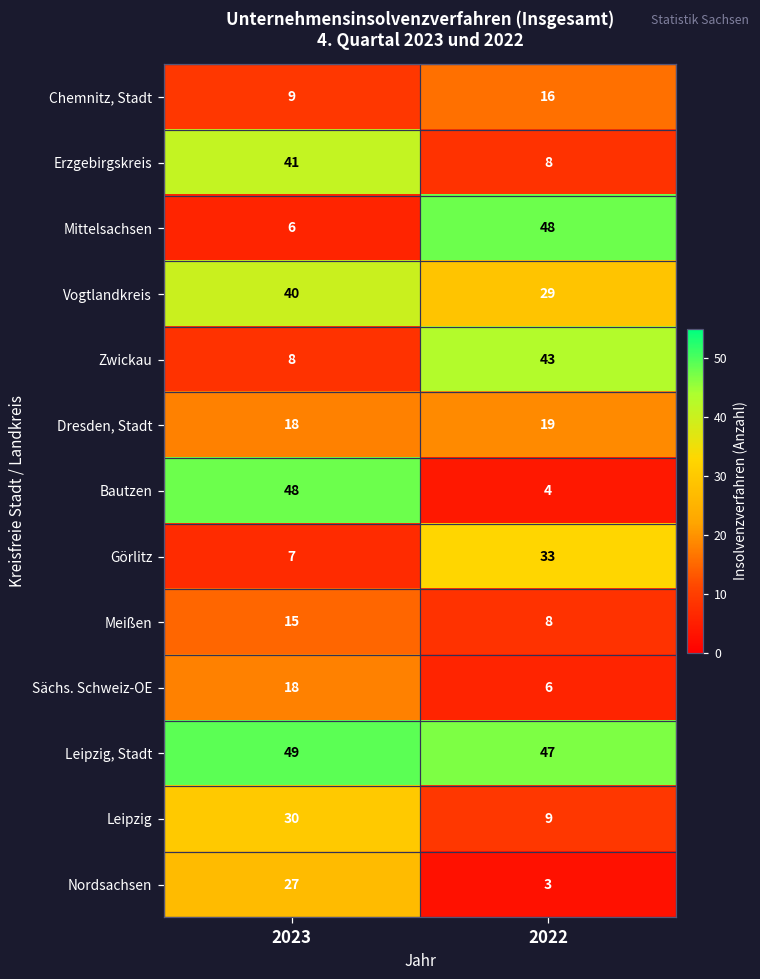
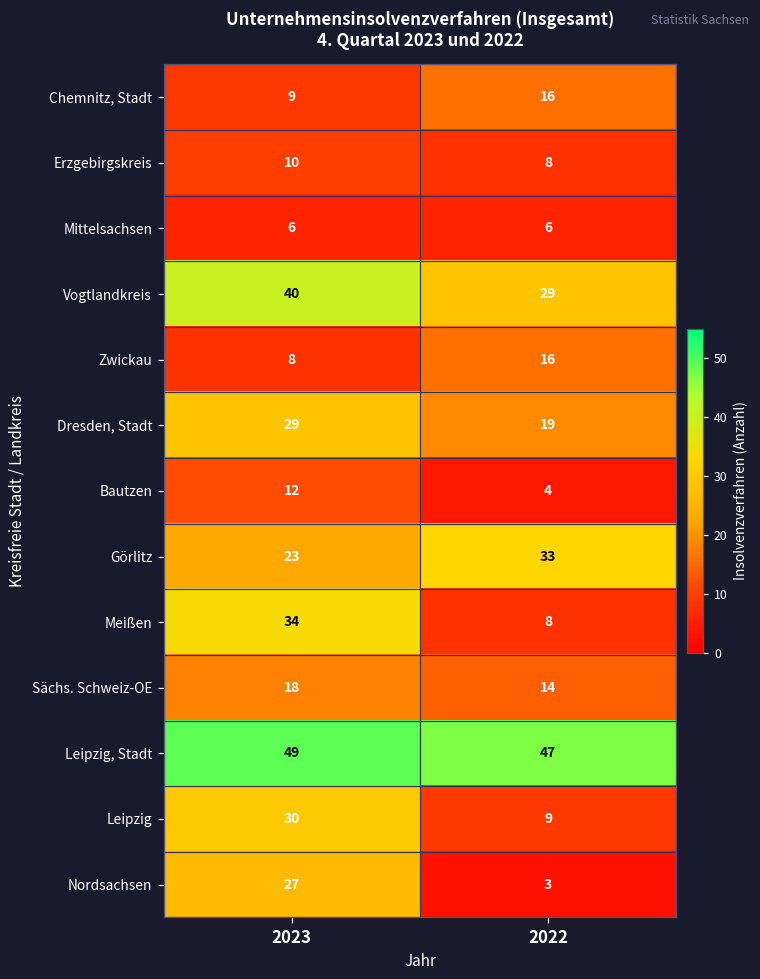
Erzgebirgskreis, 2023: 41 -> 10
Mittelsachsen, 2022: 48 -> 6
Zwickau, 2022: 43 -> 16
Dresden, Stadt, 2023: 18 -> 29
Bautzen, 2023: 48 -> 12
Görlitz, 2023: 7 -> 23
Meißen, 2023: 15 -> 34
Sächs. Schweiz-OE, 2022: 6 -> 14
